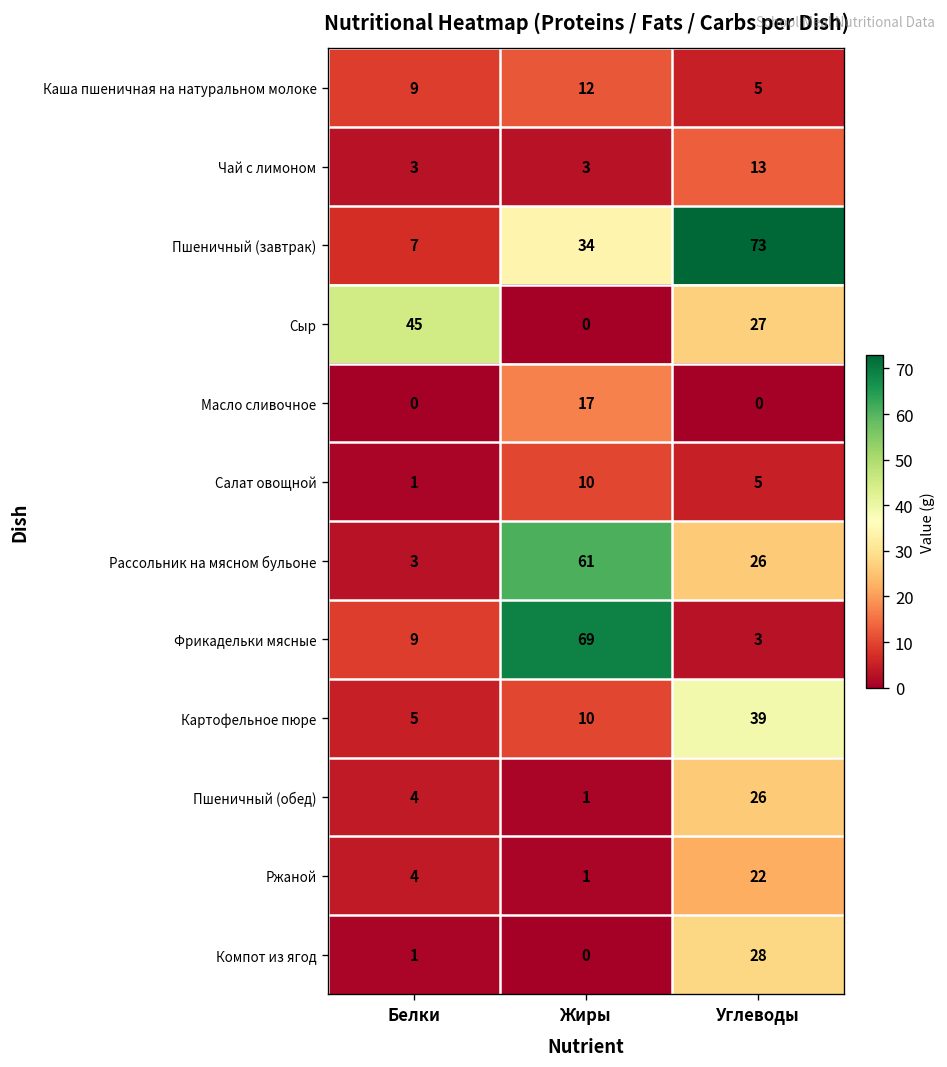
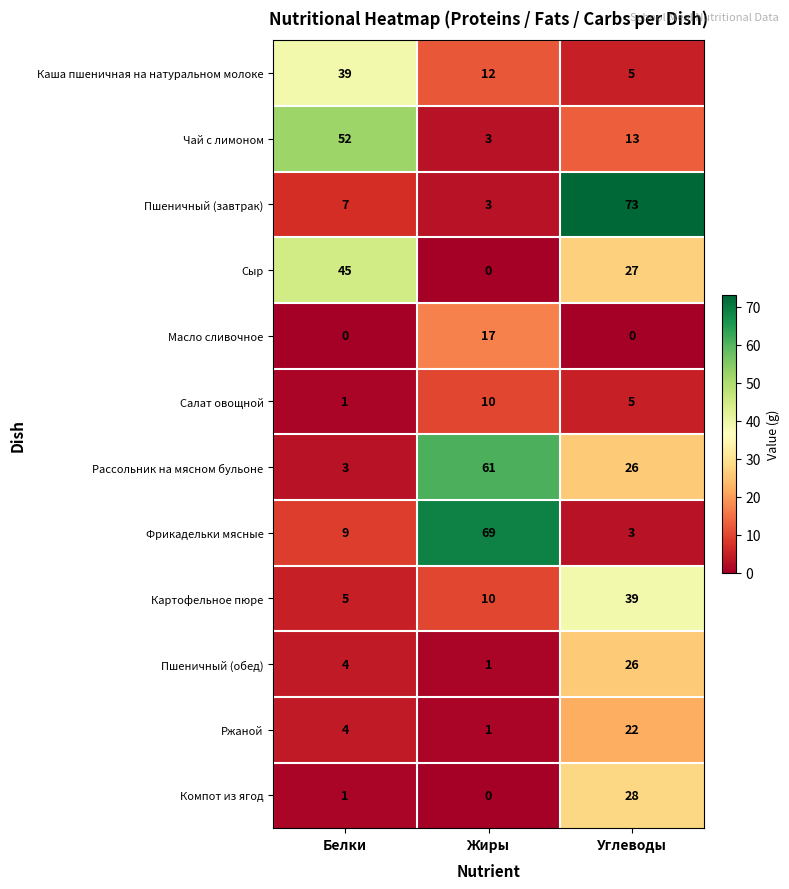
Каша пшеничная на натуральном молоке, Белки: 9 -> 39
Чай с лимоном, Белки: 3 -> 52
Пшеничный (завтрак), Жиры: 34 -> 3
